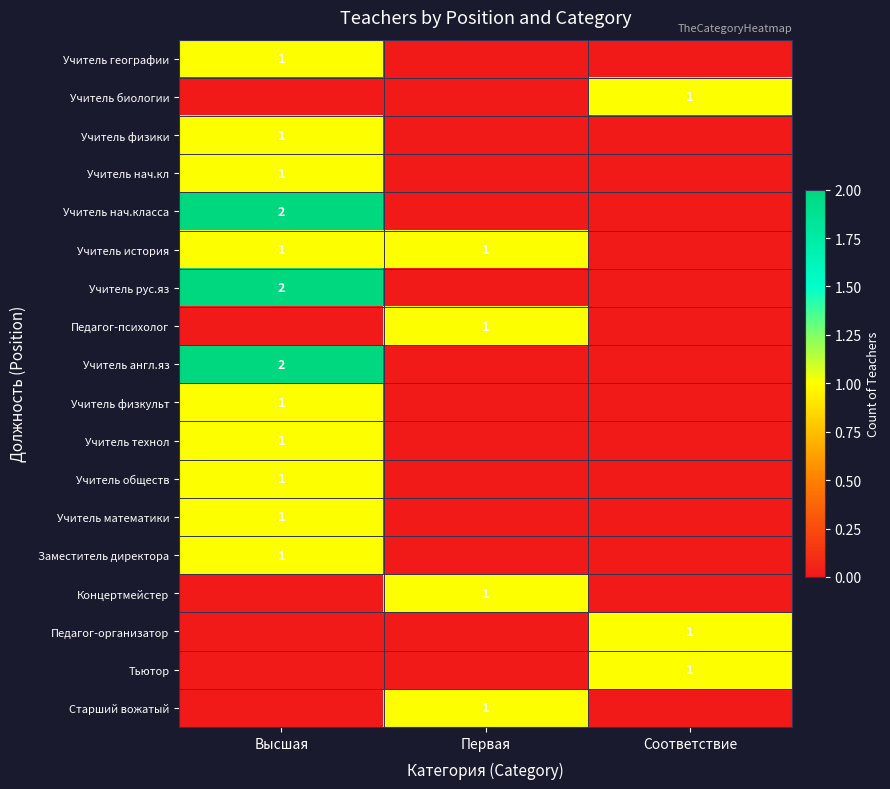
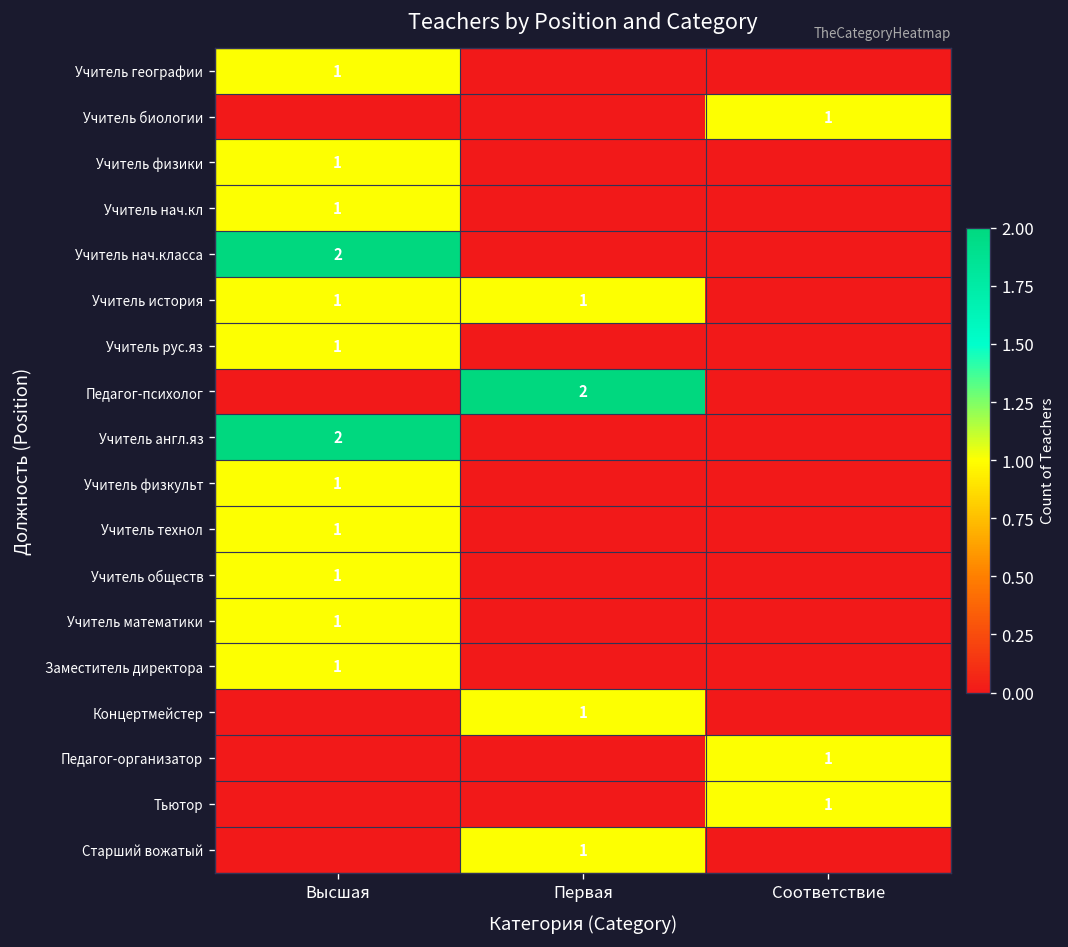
Учитель рус.яз, Высшая: 2 -> 1
Педагог-психолог, Первая: 1 -> 2
